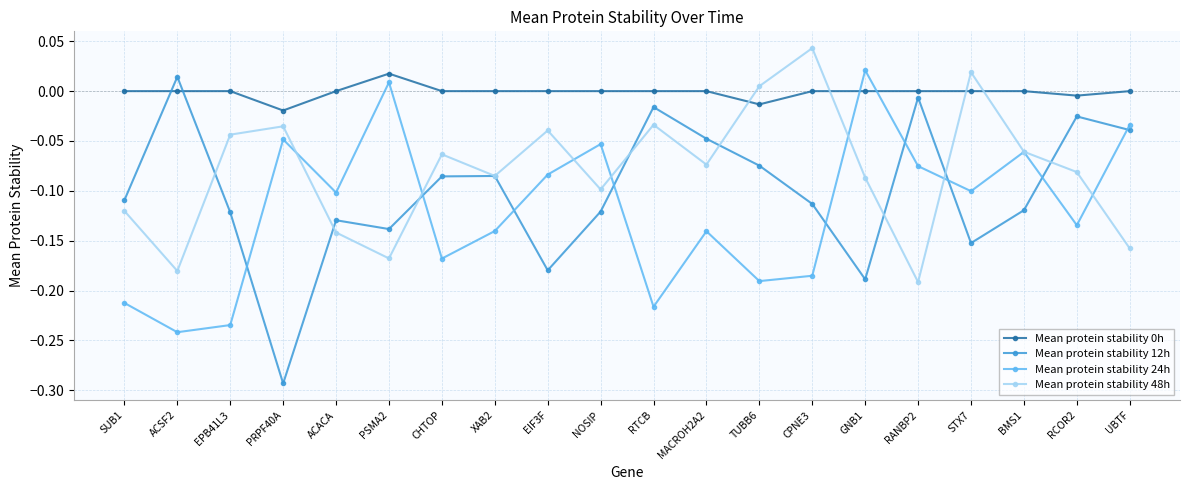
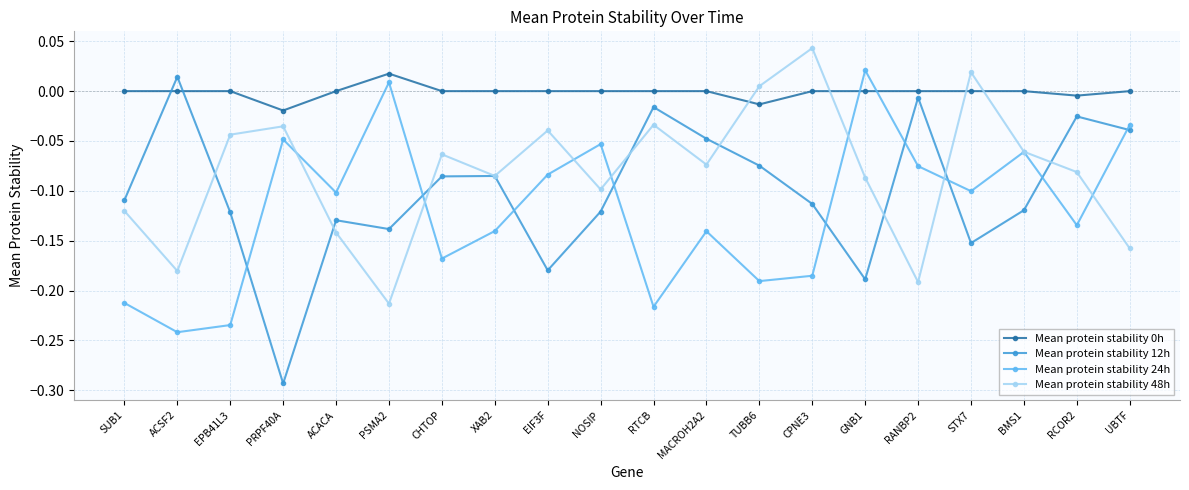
Mean protein stability 48h, PSMA2: -0.17 -> -0.21
